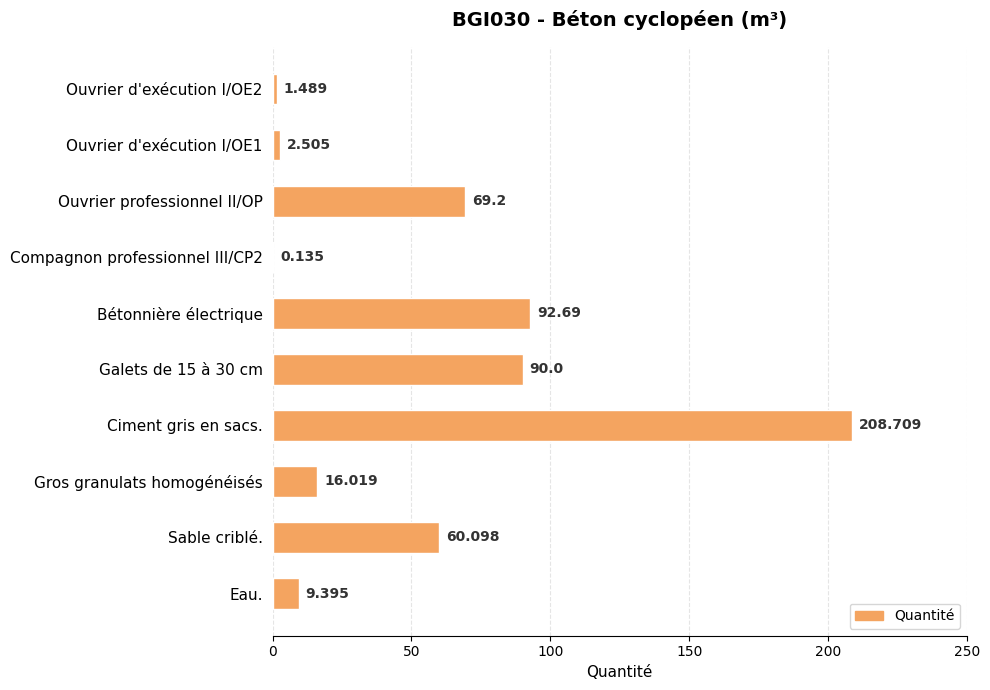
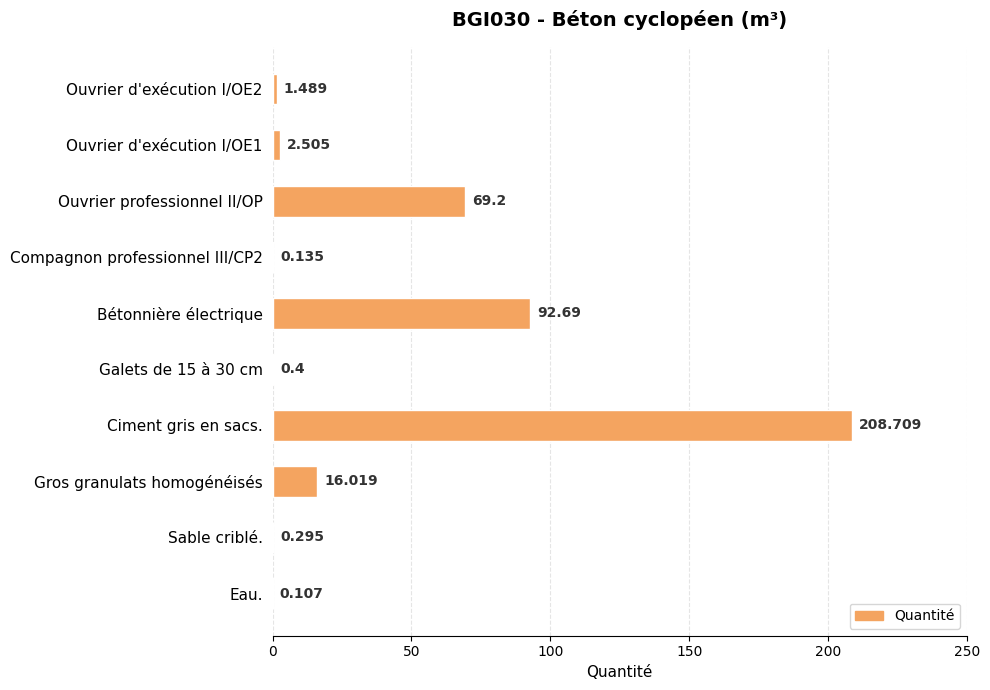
Galets de 15 à 30 cm: 90.0 -> 0.4
Sable criblé.: 60.098 -> 0.295
Eau.: 9.395 -> 0.107
